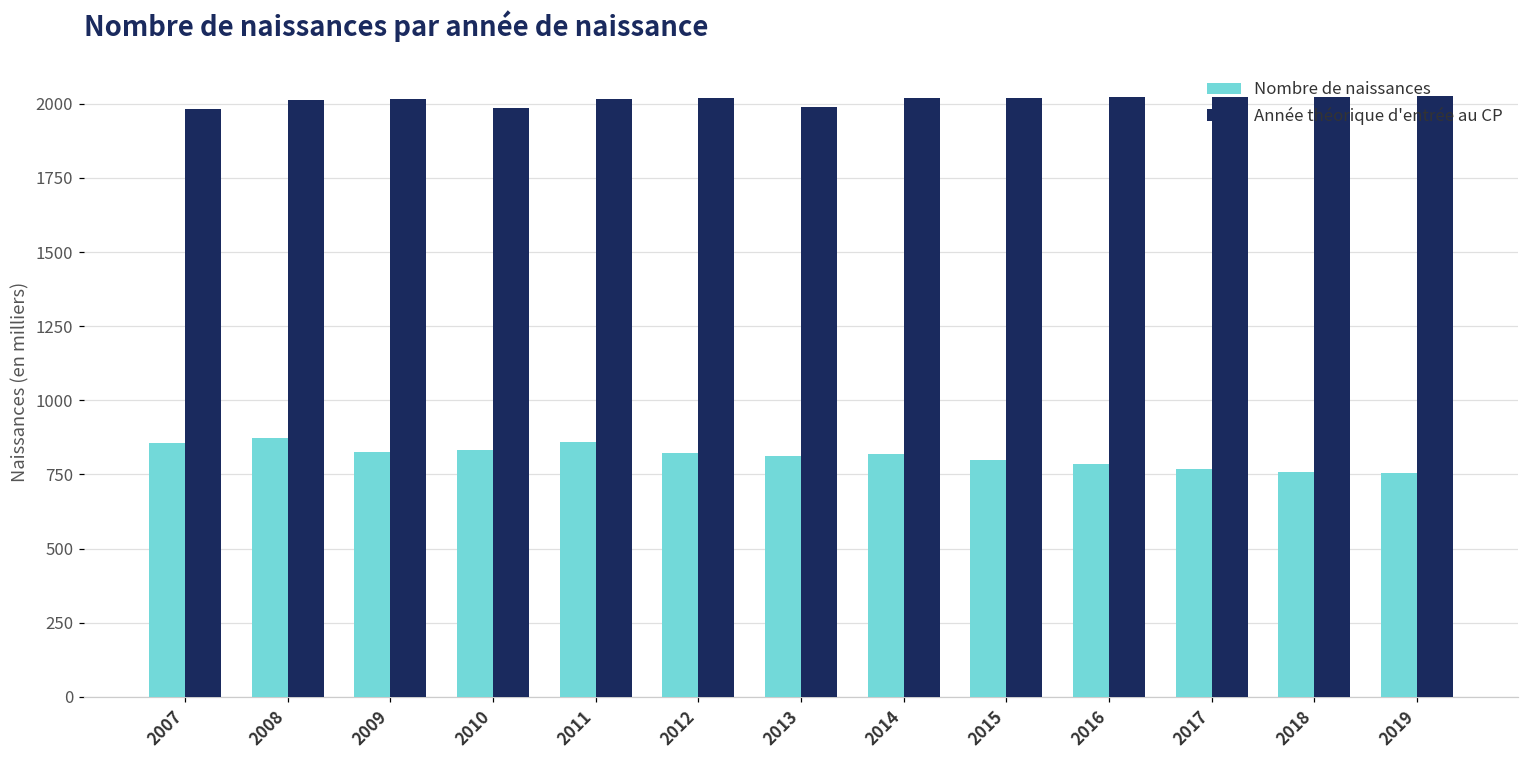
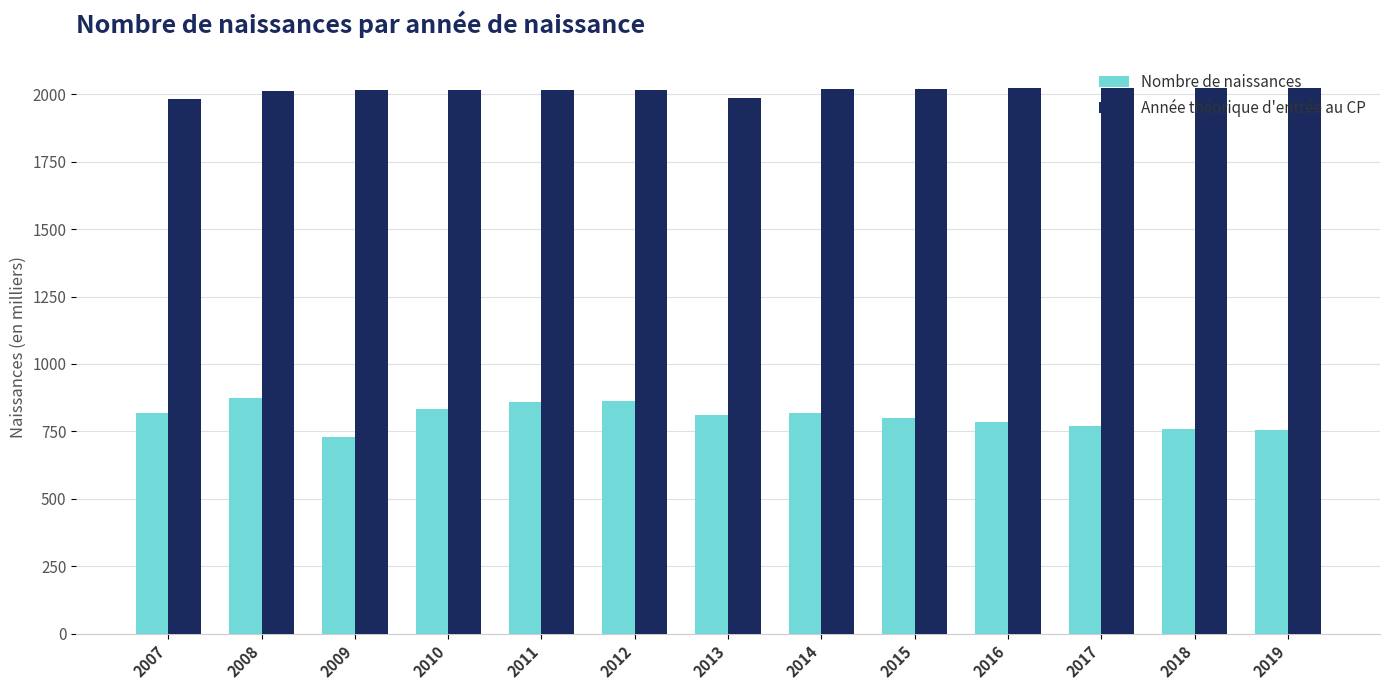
Nombre de naissances, 2007: 850 -> 820
Nombre de naissances, 2009: 820 -> 730
Année théorique d'entrée au CP, 2010: 1990 -> 2020
Nombre de naissances, 2012: 820 -> 860
